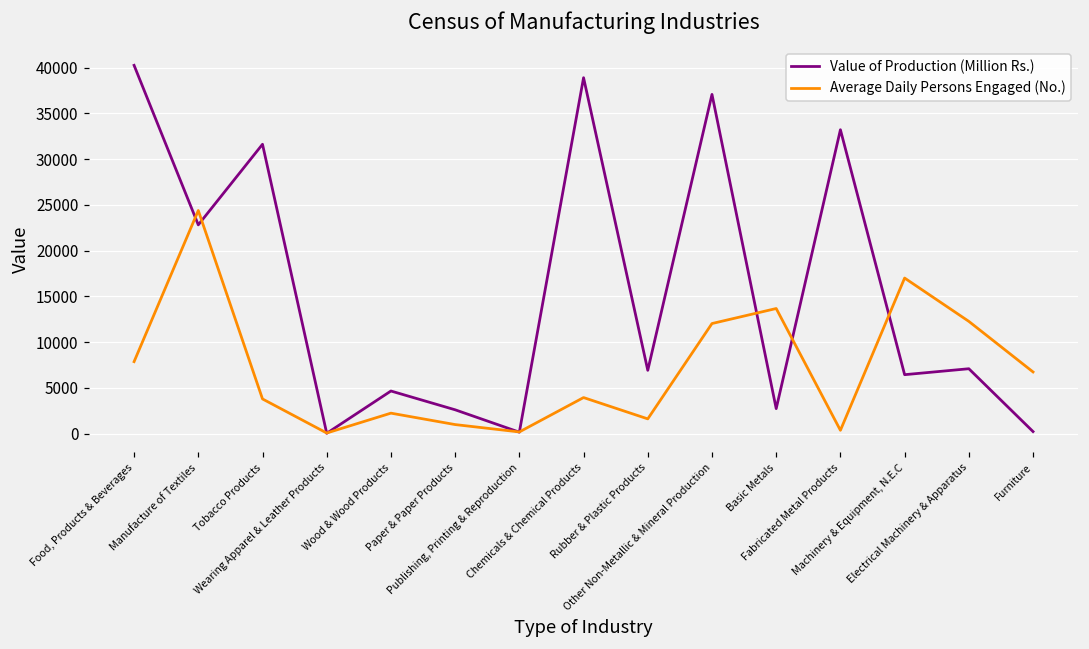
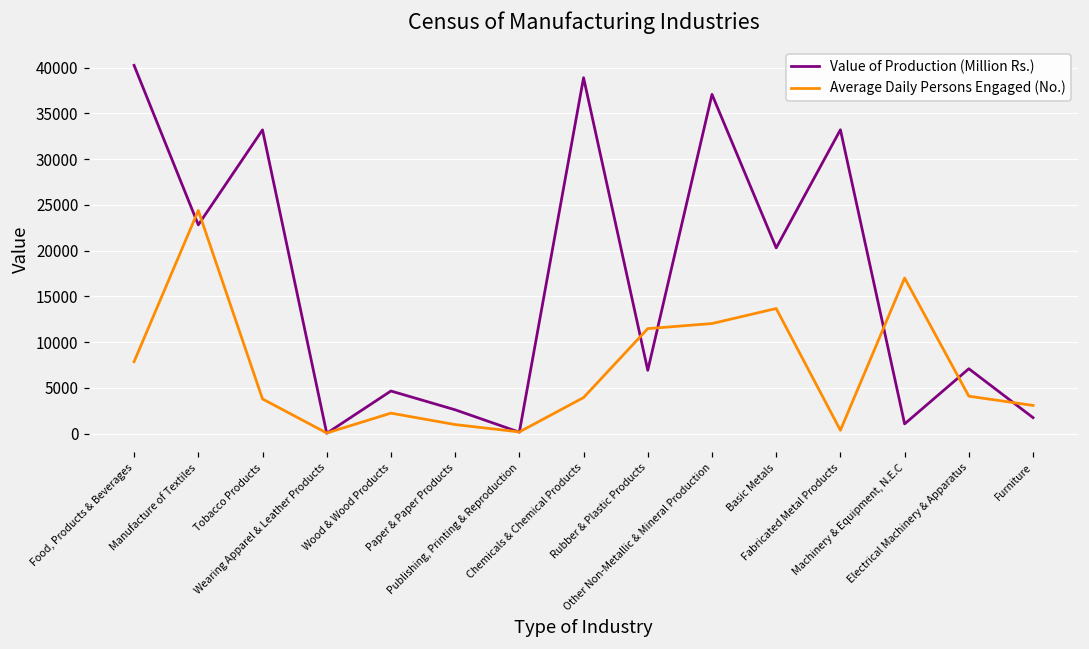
Value of Production (Million Rs.), Tobacco Products: 32000 -> 33000
Average Daily Persons Engaged (No.), Rubber & Plastic Products: 2000 -> 11000
Value of Production (Million Rs.), Basic Metals: 3000 -> 20000
Value of Production (Million Rs.), Machinery & Equipment, N.E.C: 6000 -> 1000
Average Daily Persons Engaged (No.), Electrical Machinery & Apparatus: 12000 -> 4000
Value of Production (Million Rs.), Furniture: 0 -> 2000
Average Daily Persons Engaged (No.), Furniture: 7000 -> 3000
